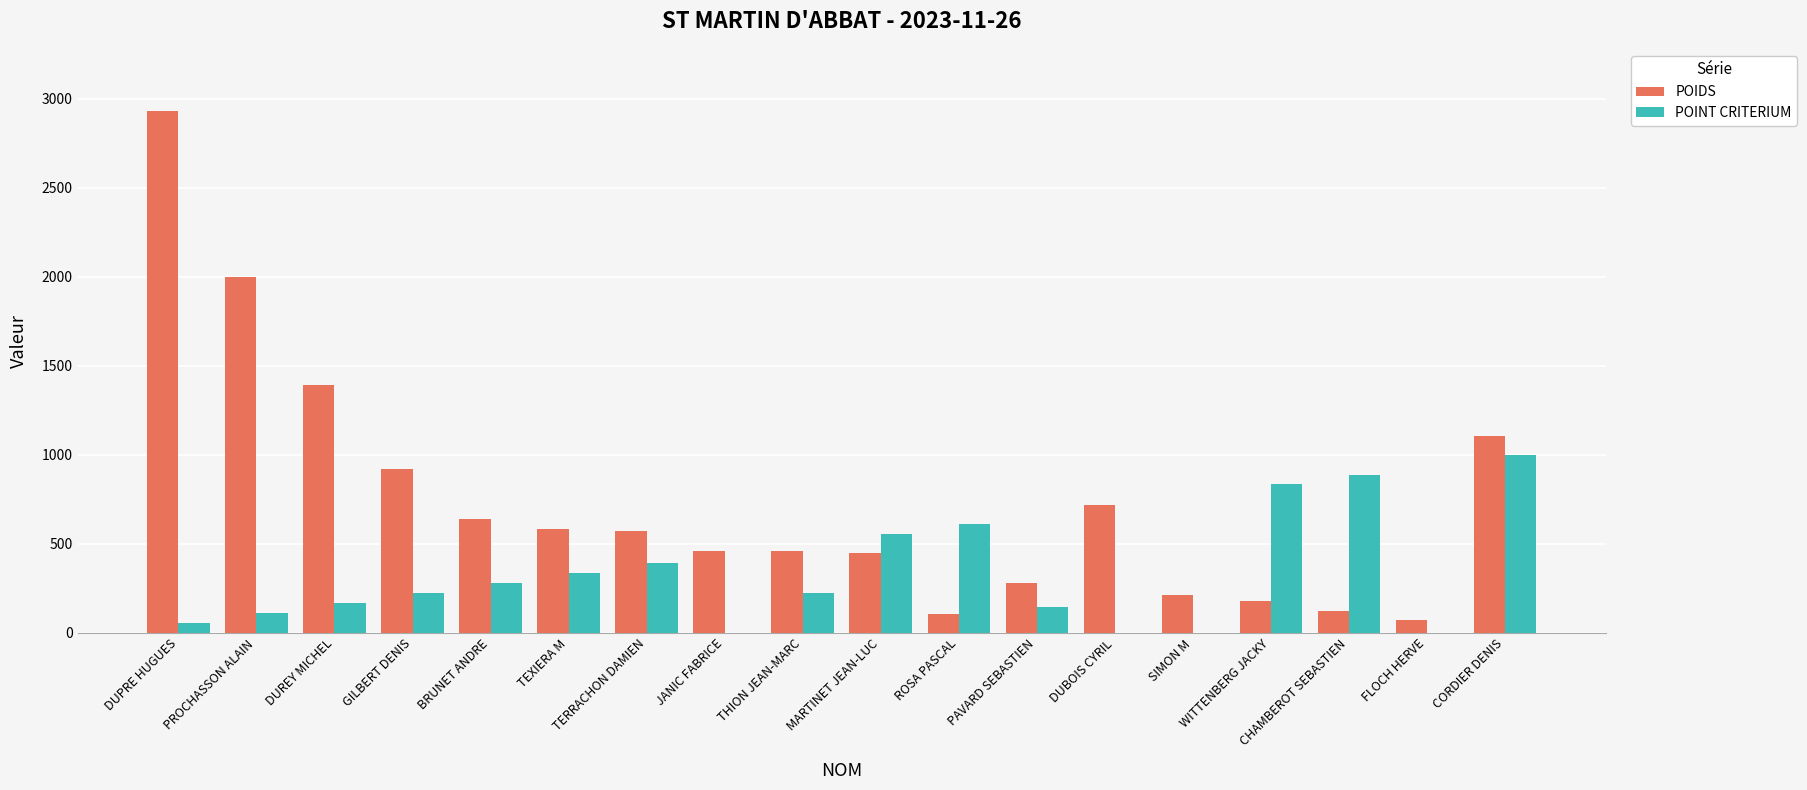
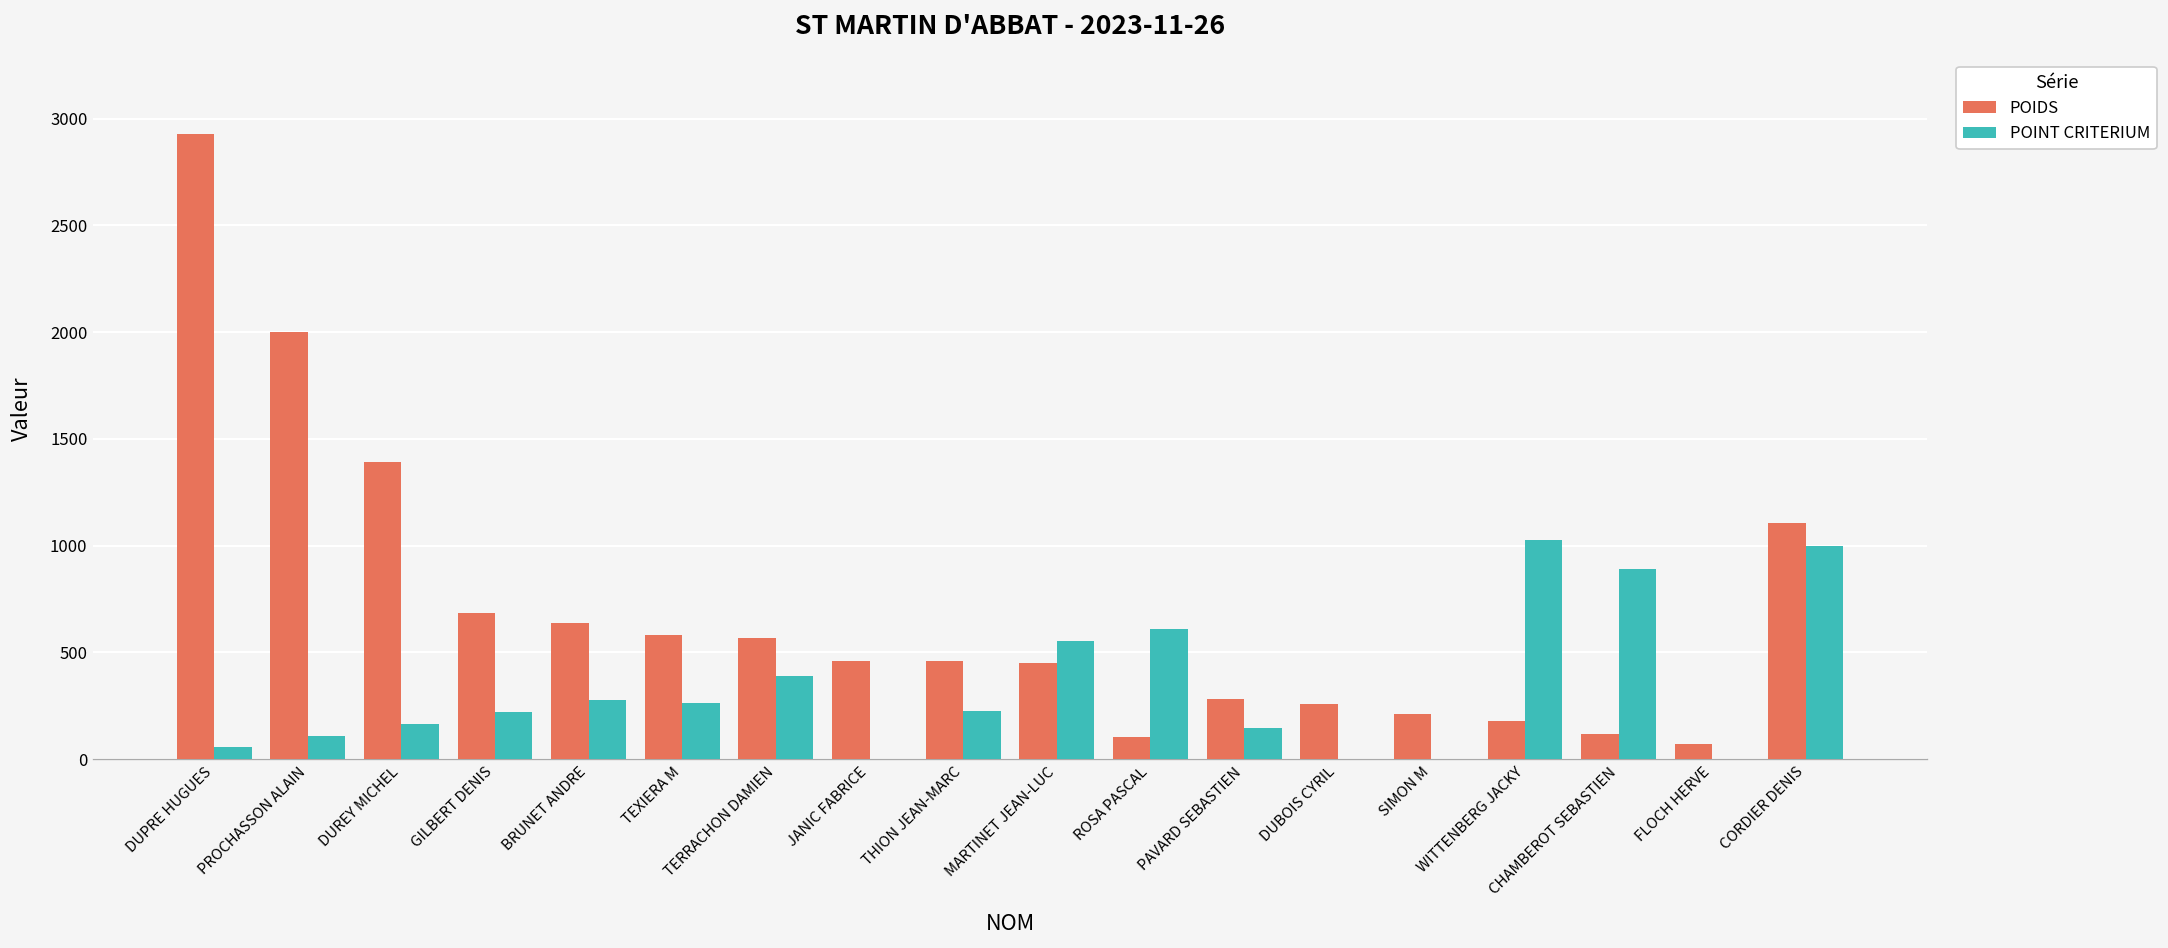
POIDS, GILBERT DENIS: 920 -> 680
POINT CRITERIUM, TEXIERA M: 330 -> 260
POIDS, DUBOIS CYRIL: 720 -> 260
POINT CRITERIUM, WITTENBERG JACKY: 830 -> 1030
